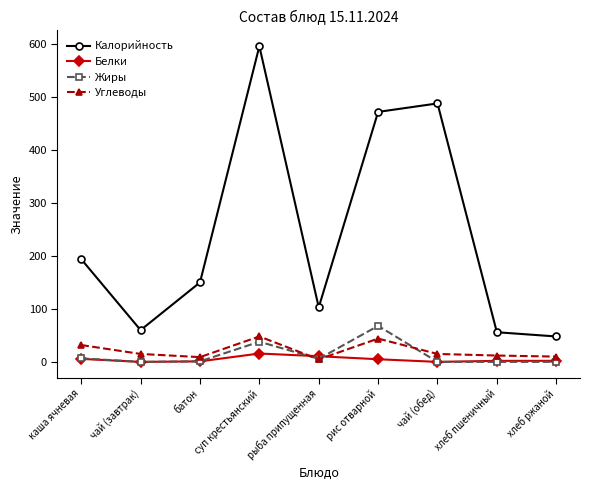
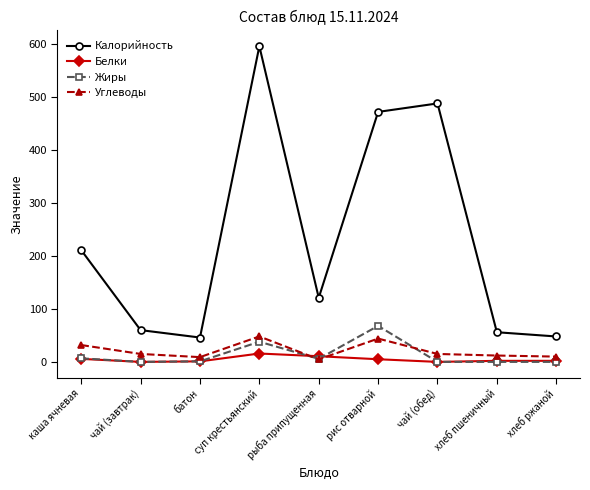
Калорийность, каша ячневая: 190 -> 210
Калорийность, батон: 150 -> 50
Калорийность, рыба припущенная: 100 -> 120
